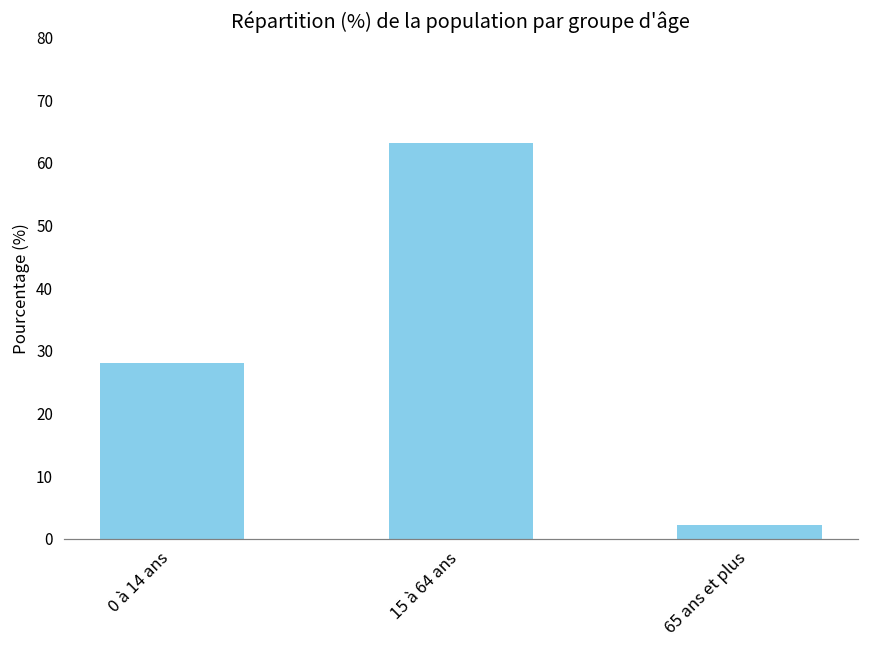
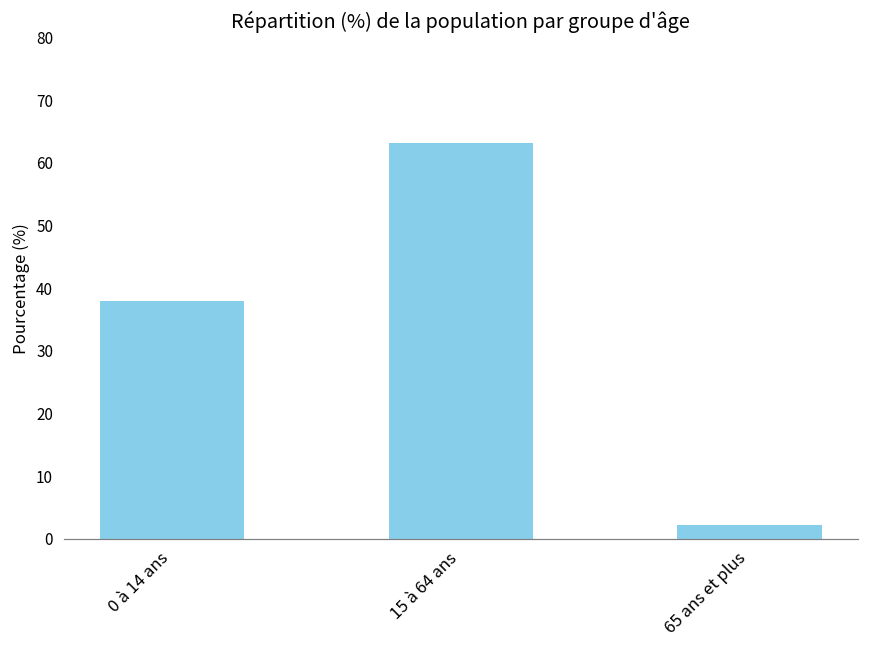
0 à 14 ans: 28 -> 38
